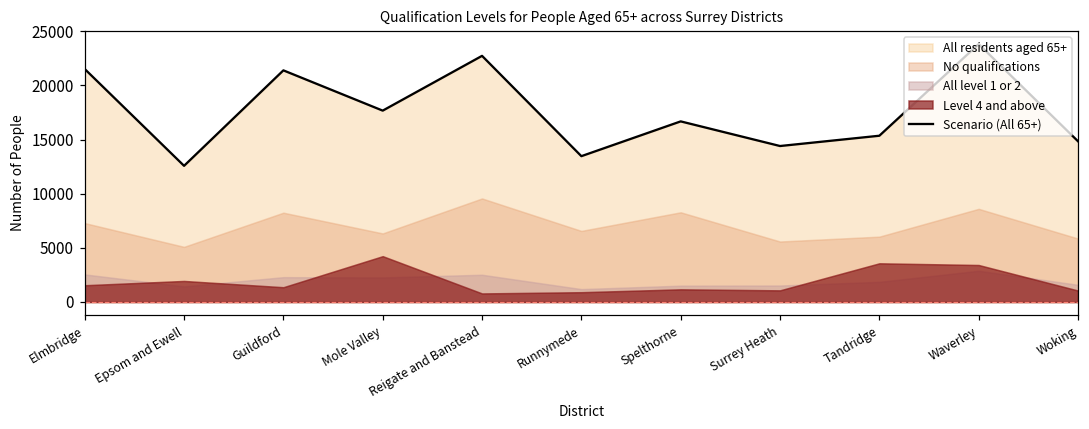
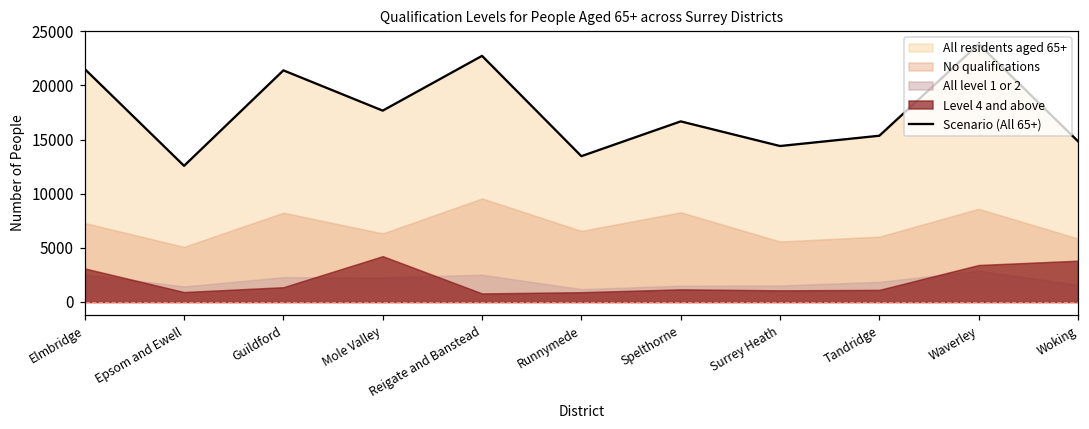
Level 4 and above, Elmbridge: 2000 -> 3000
Level 4 and above, Epsom and Ewell: 2000 -> 1000
Level 4 and above, Tandridge: 4000 -> 1000
Level 4 and above, Woking: 1000 -> 4000
